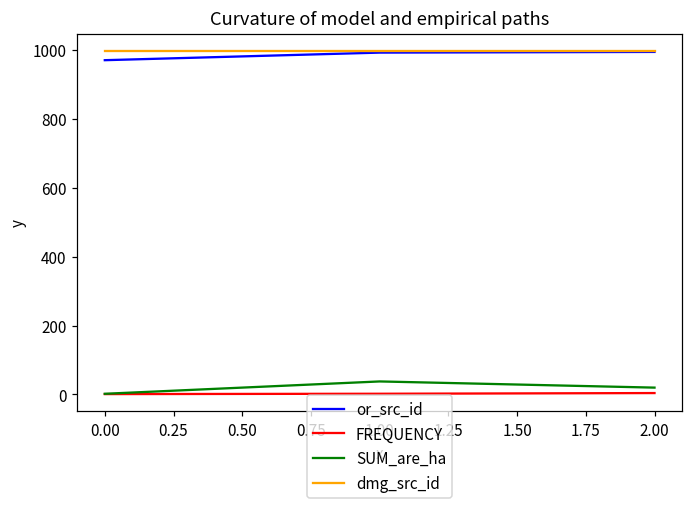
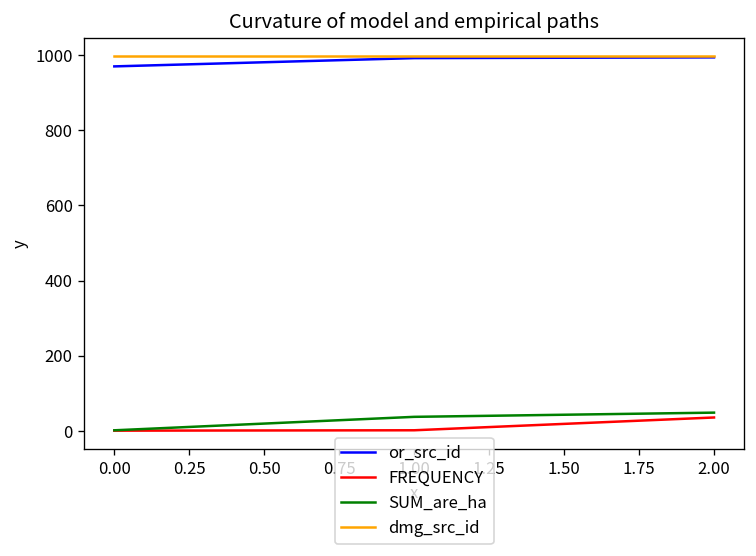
FREQUENCY, 2.00: 0 -> 40
SUM_are_ha, 2.00: 20 -> 50
